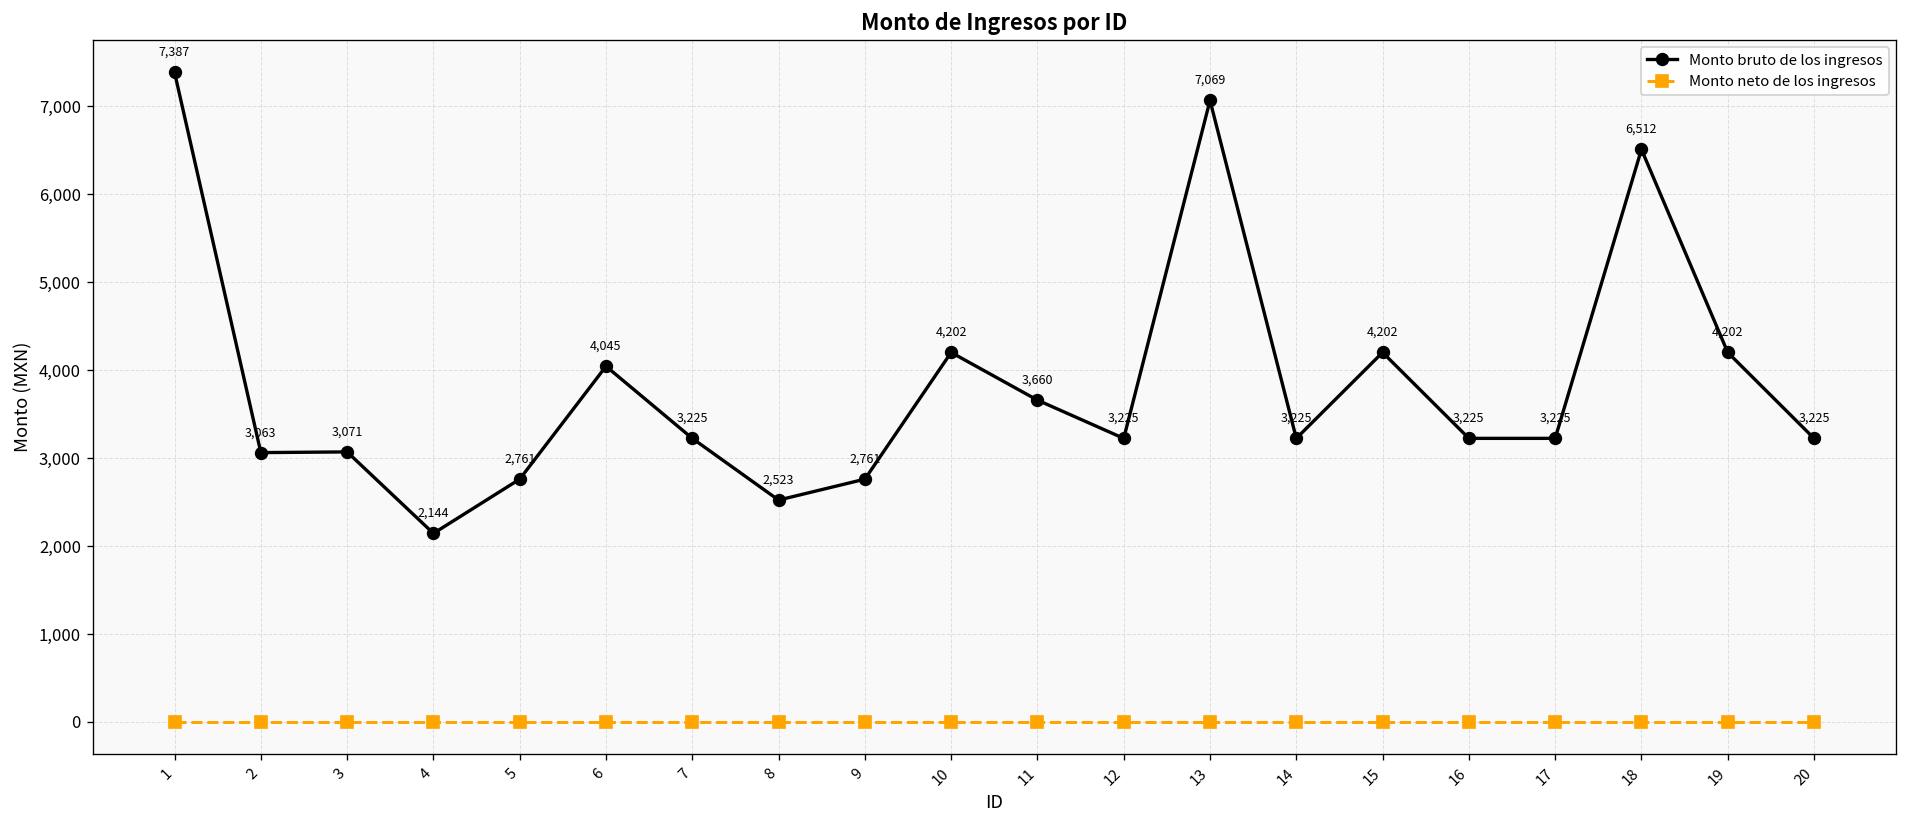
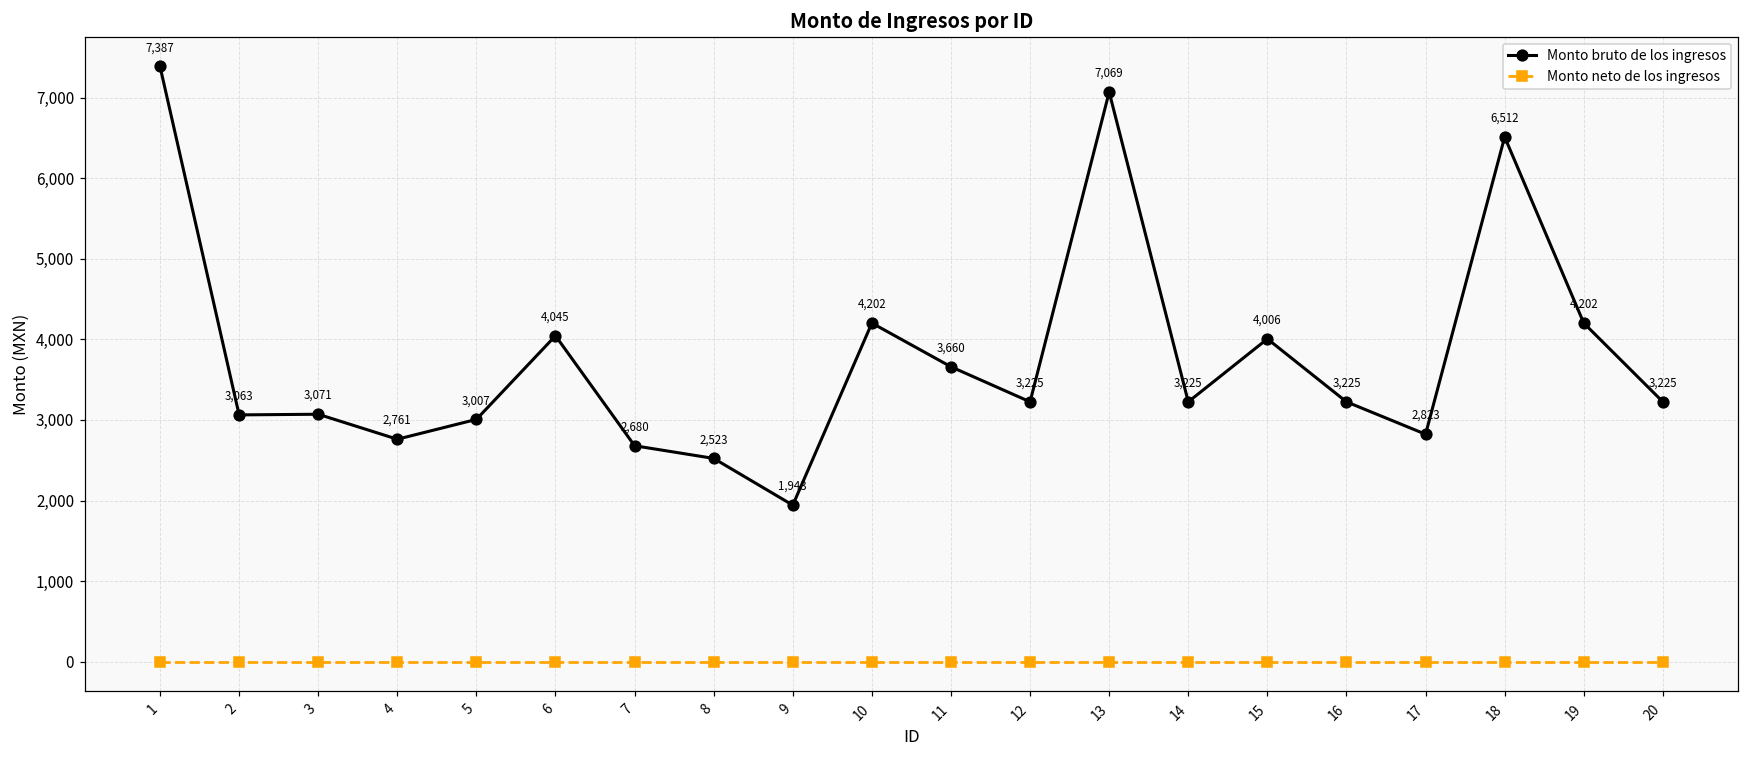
Monto bruto de los ingresos, 4: 2,144 -> 2,761
Monto bruto de los ingresos, 5: 2,761 -> 3,007
Monto bruto de los ingresos, 7: 3,225 -> 2,680
Monto bruto de los ingresos, 9: 2,761 -> 1,943
Monto bruto de los ingresos, 15: 4,202 -> 4,006
Monto bruto de los ingresos, 17: 3,225 -> 2,823
